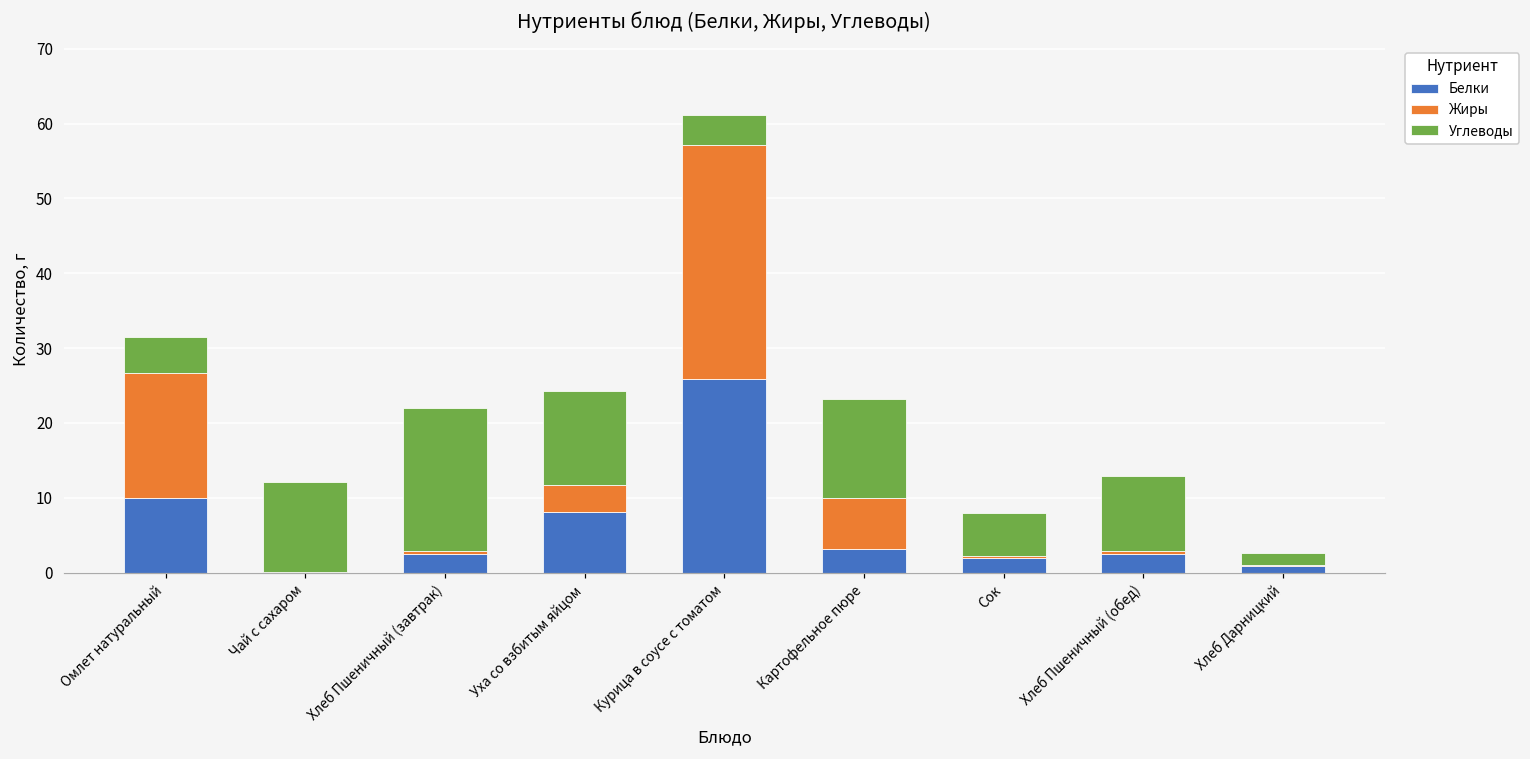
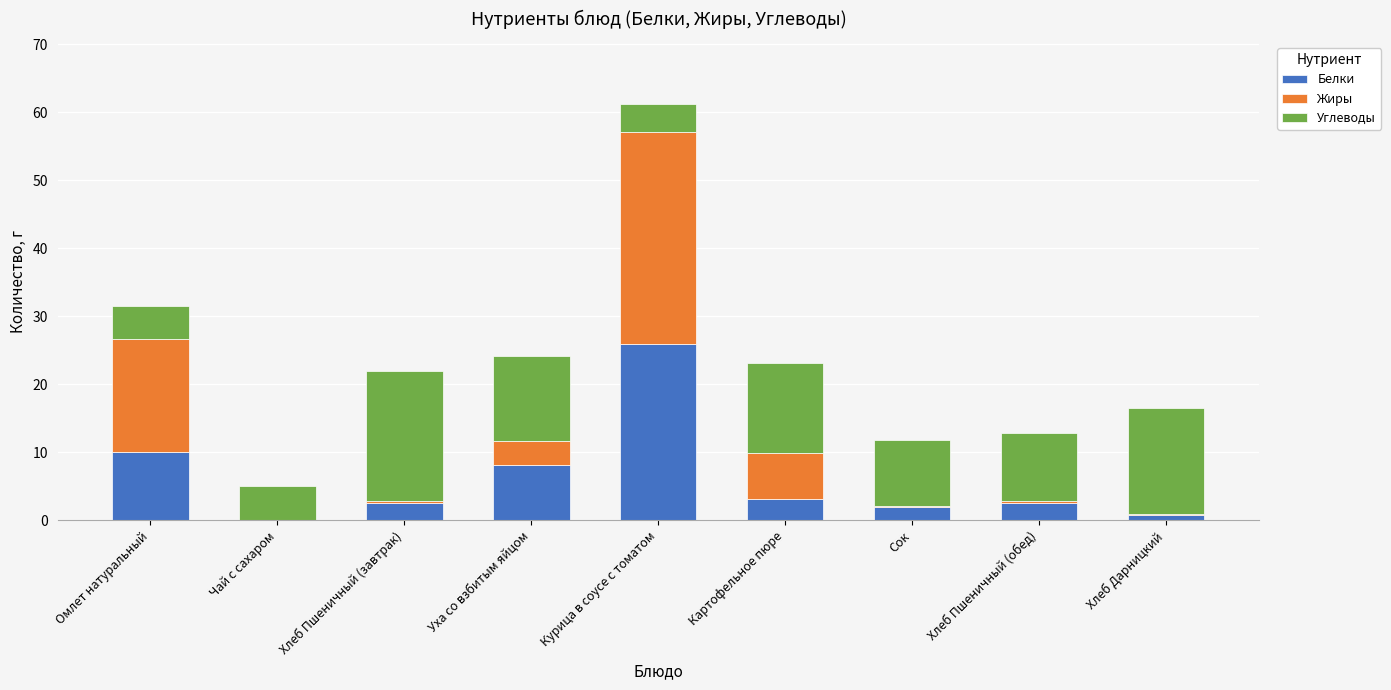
Углеводы, Чай с сахаром: 12 -> 5
Углеводы, Сок: 6 -> 10
Углеводы, Хлеб Дарницкий: 2 -> 16
